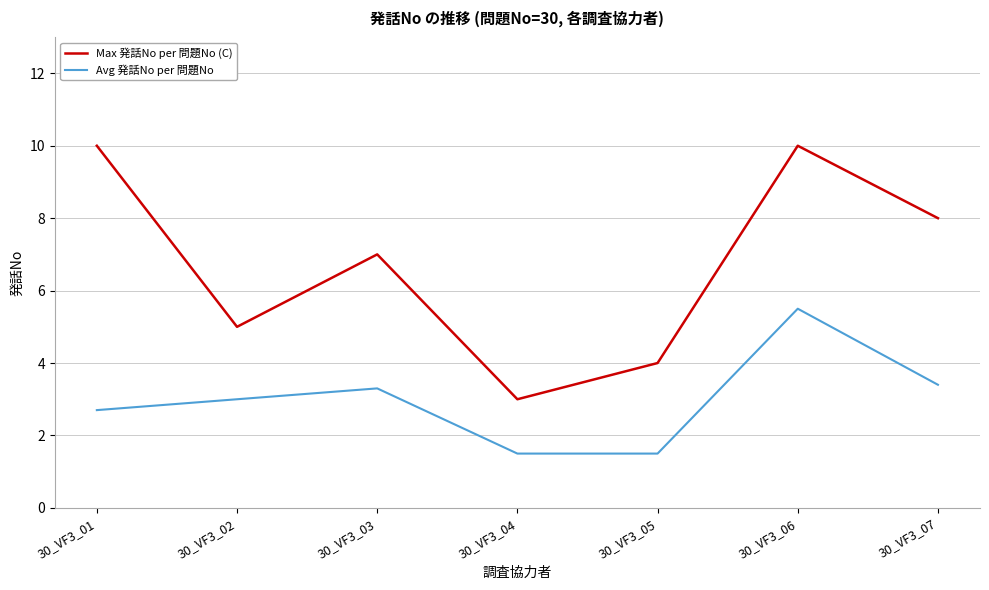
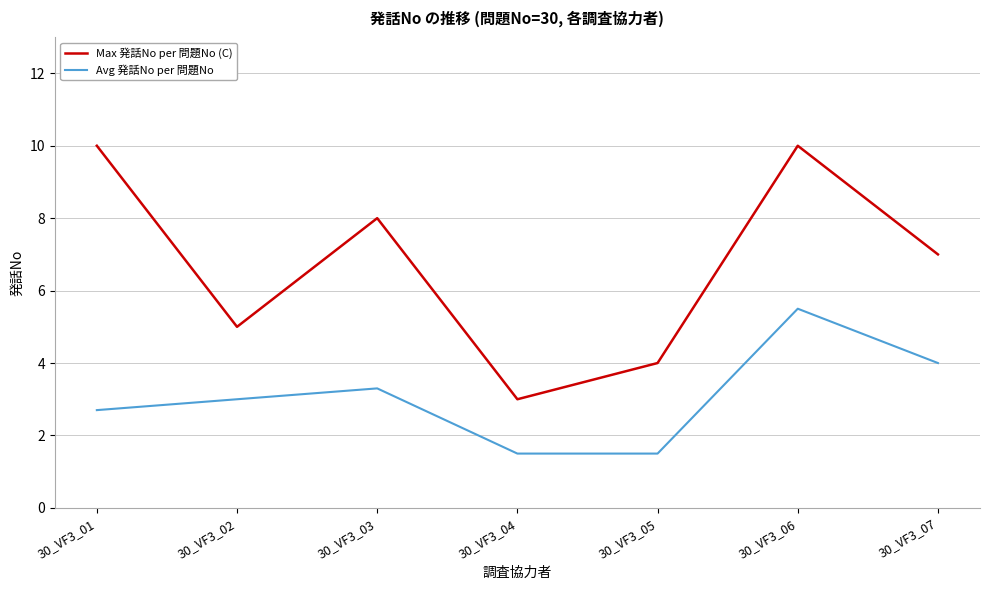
Max 発話No per 問題No (C), 30_VF3_03: 7 -> 8
Max 発話No per 問題No (C), 30_VF3_07: 8 -> 7
Avg 発話No per 問題No, 30_VF3_07: 3.4 -> 4.0
